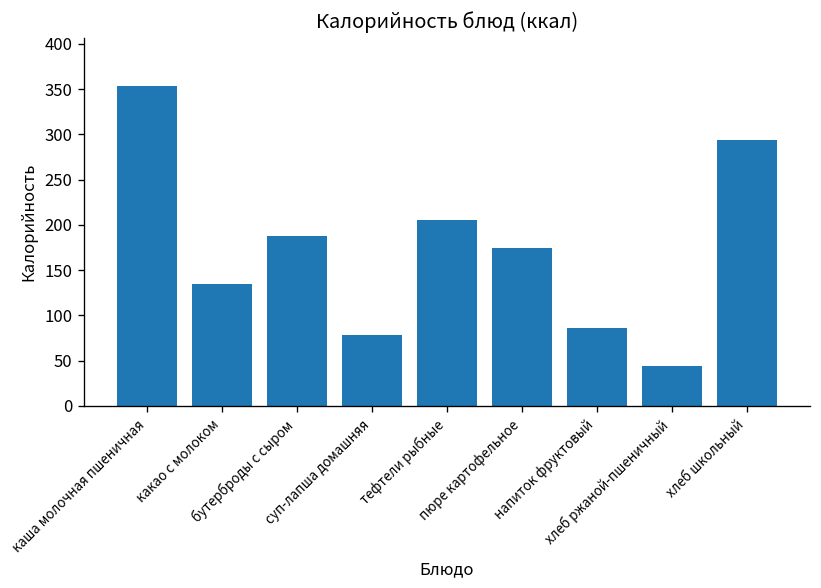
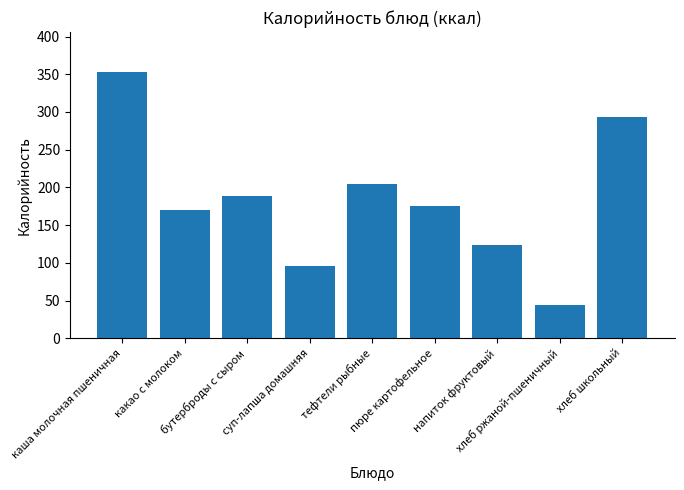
какао с молоком: 140 -> 170
суп-лапша домашняя: 80 -> 100
напиток фруктовый: 90 -> 120
